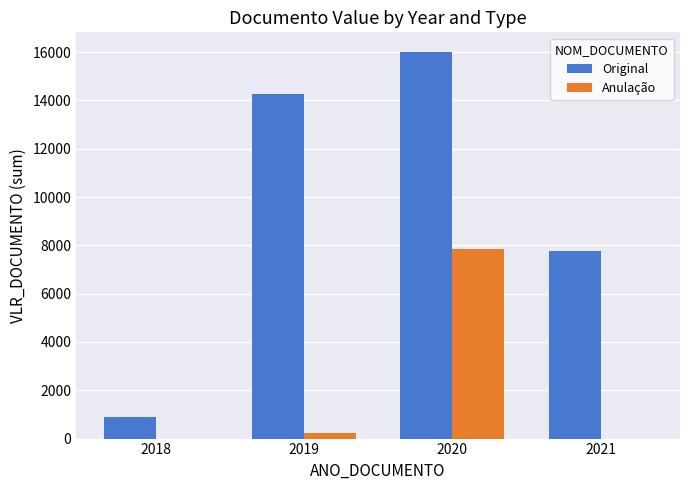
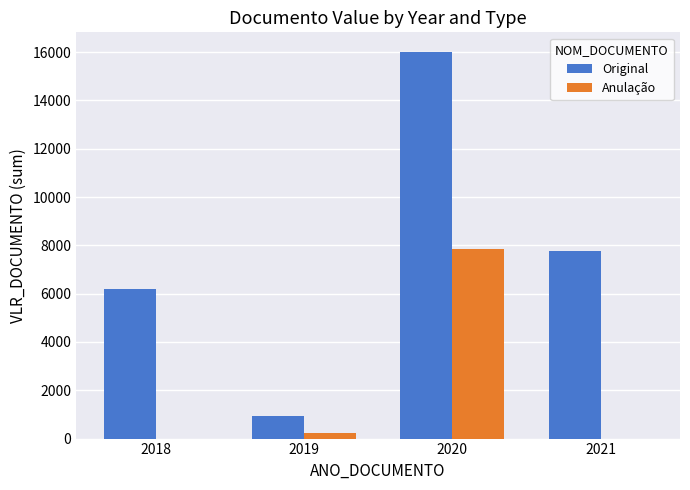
Original, 2018: 900 -> 6200
Original, 2019: 14300 -> 1000
